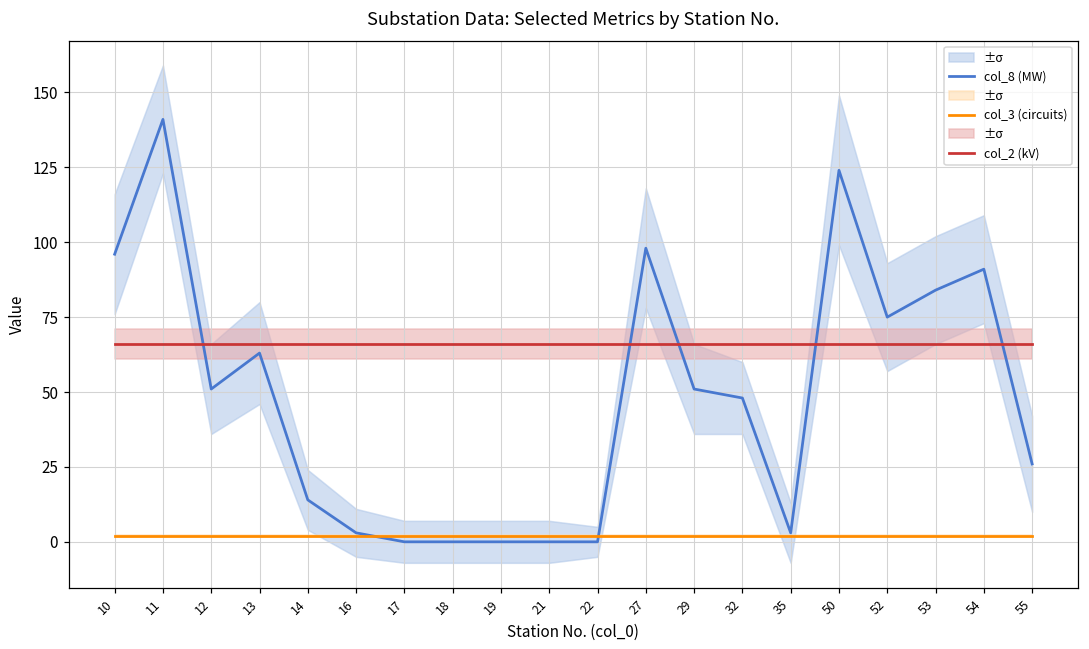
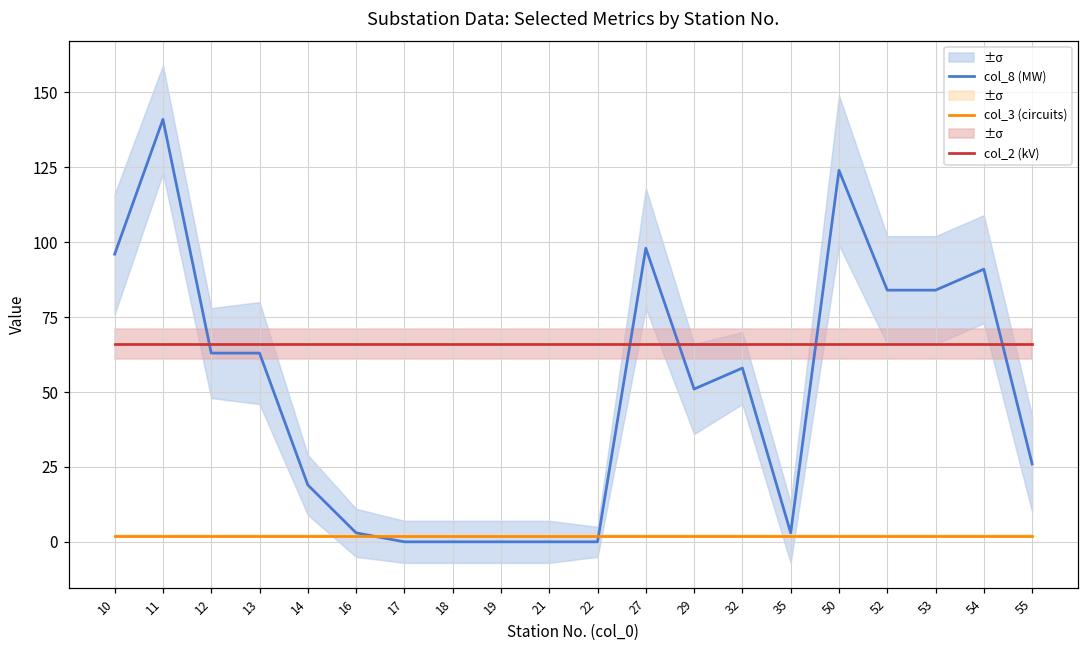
col_8 (MW), 12: 51 -> 63
col_8 (MW), 14: 14 -> 19
col_8 (MW), 32: 48 -> 58
col_8 (MW), 52: 75 -> 84
